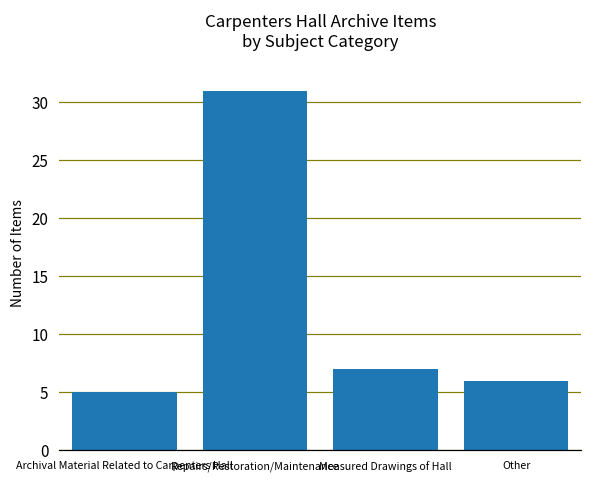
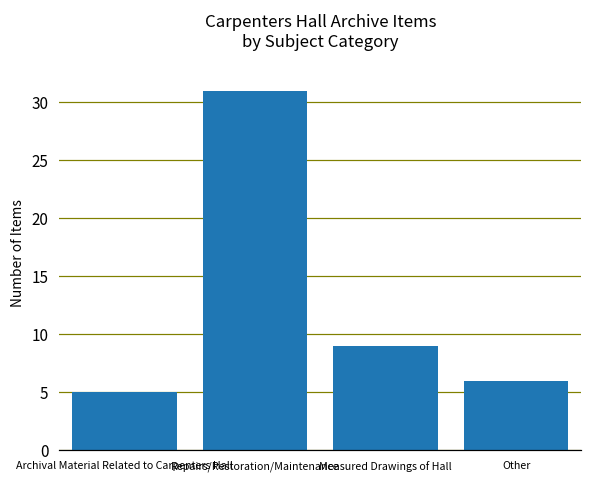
Measured Drawings of Hall: 7 -> 9
